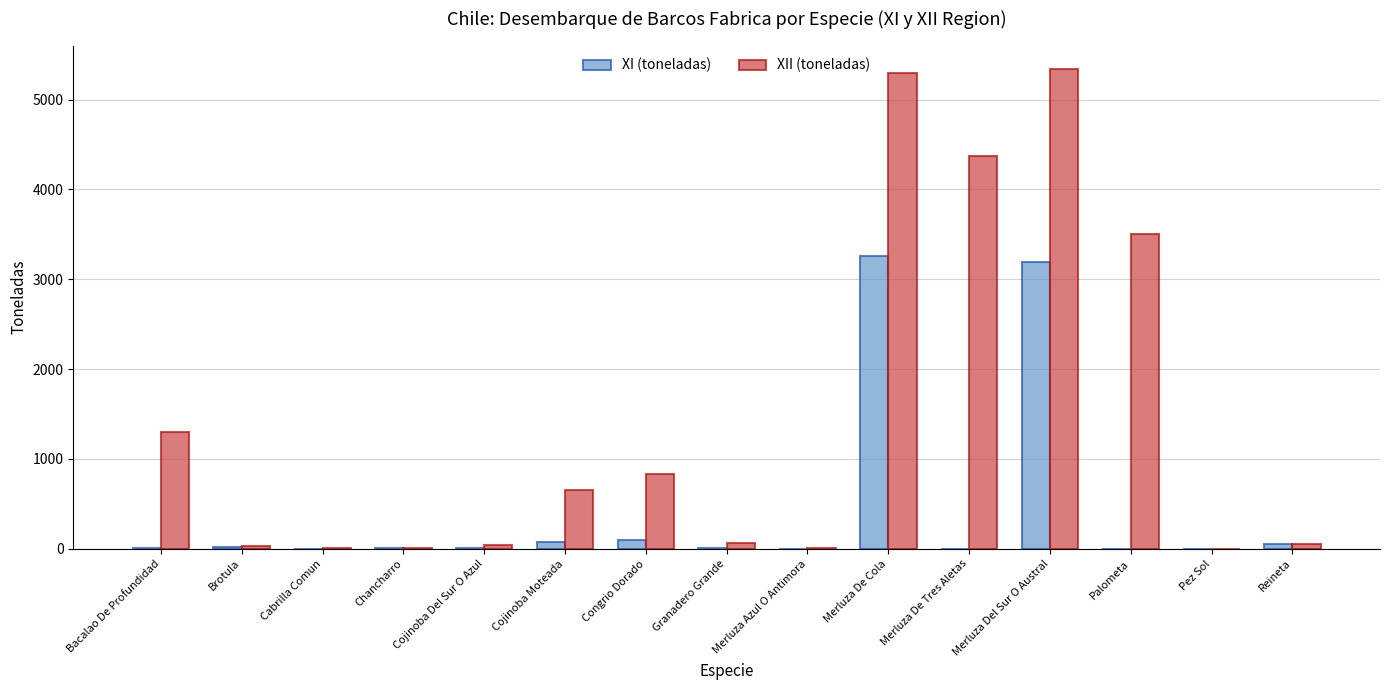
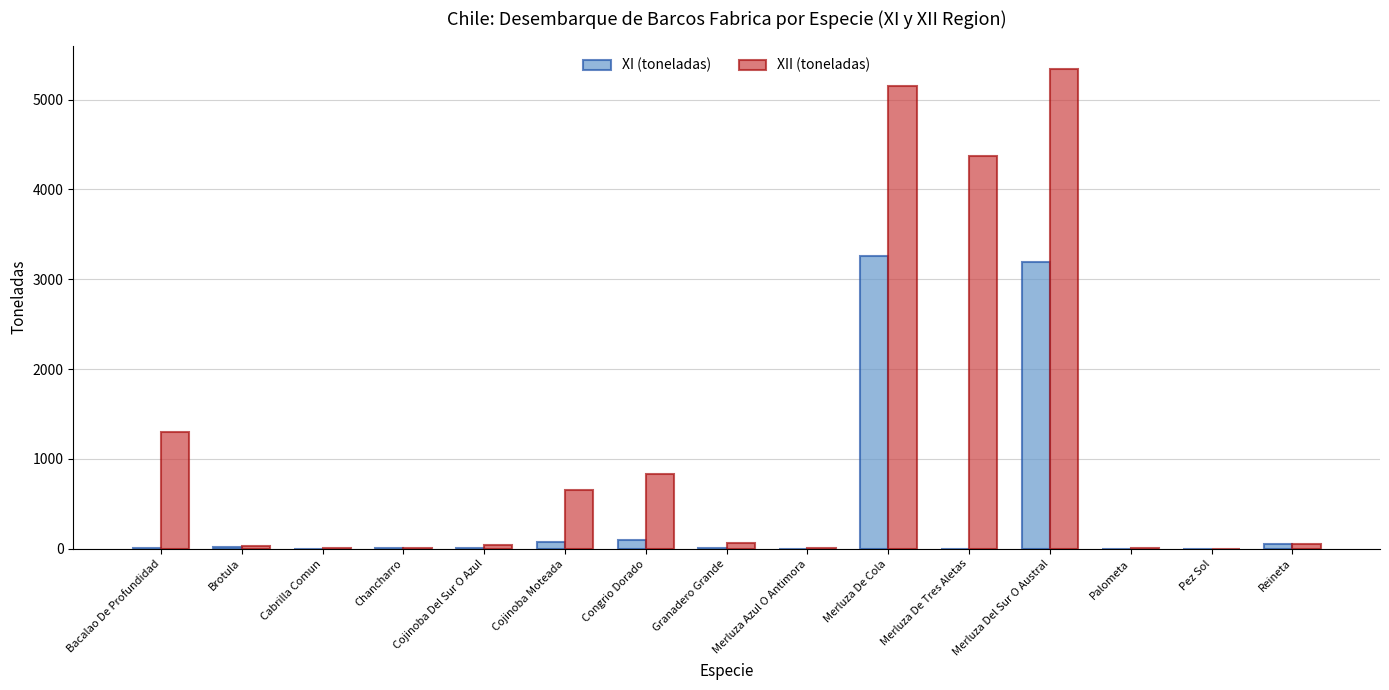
XII (toneladas), Merluza De Cola: 5300 -> 5100
XII (toneladas), Palometa: 3500 -> 0
